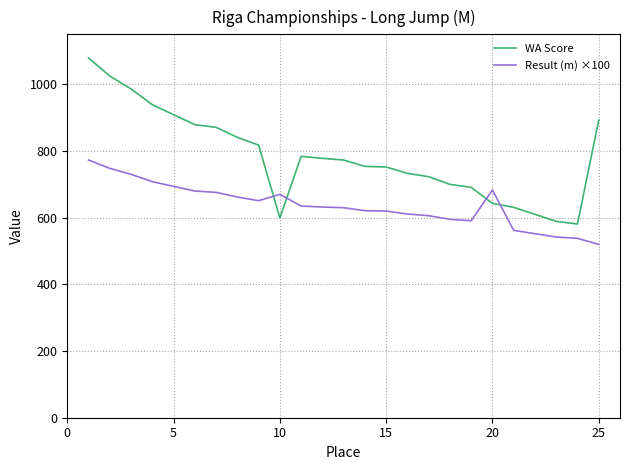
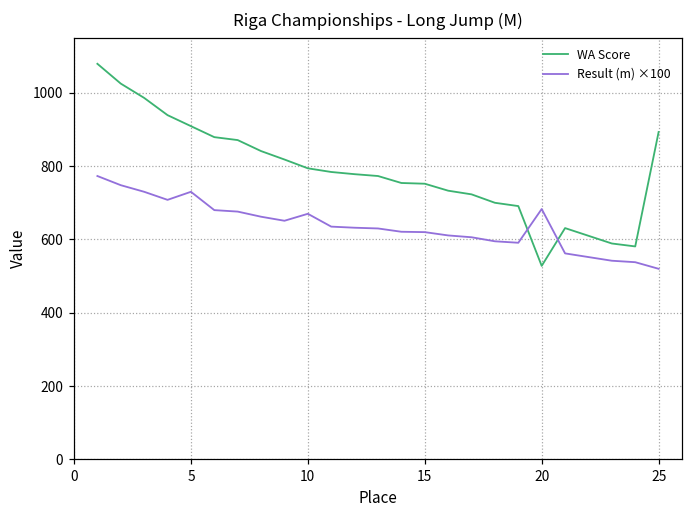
Result (m) ×100, 5: 690 -> 730
WA Score, 10: 600 -> 790
WA Score, 20: 640 -> 530
